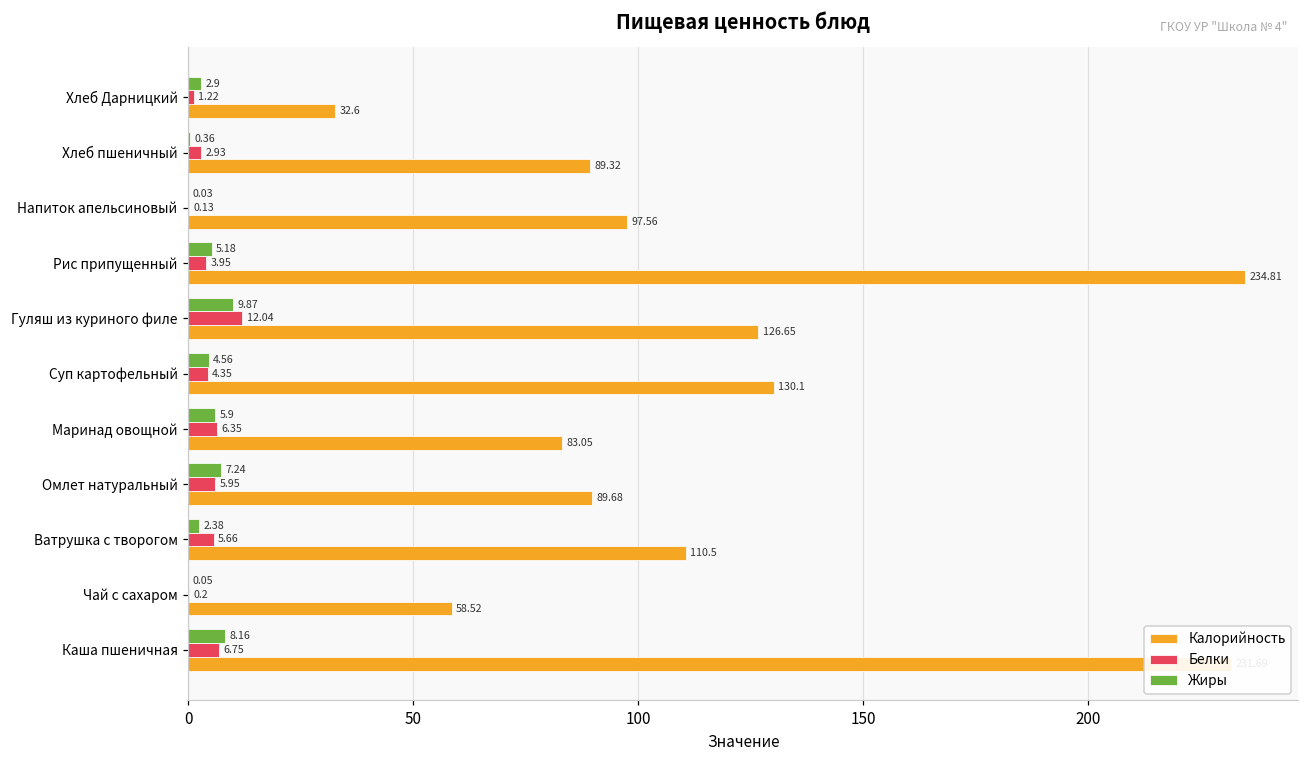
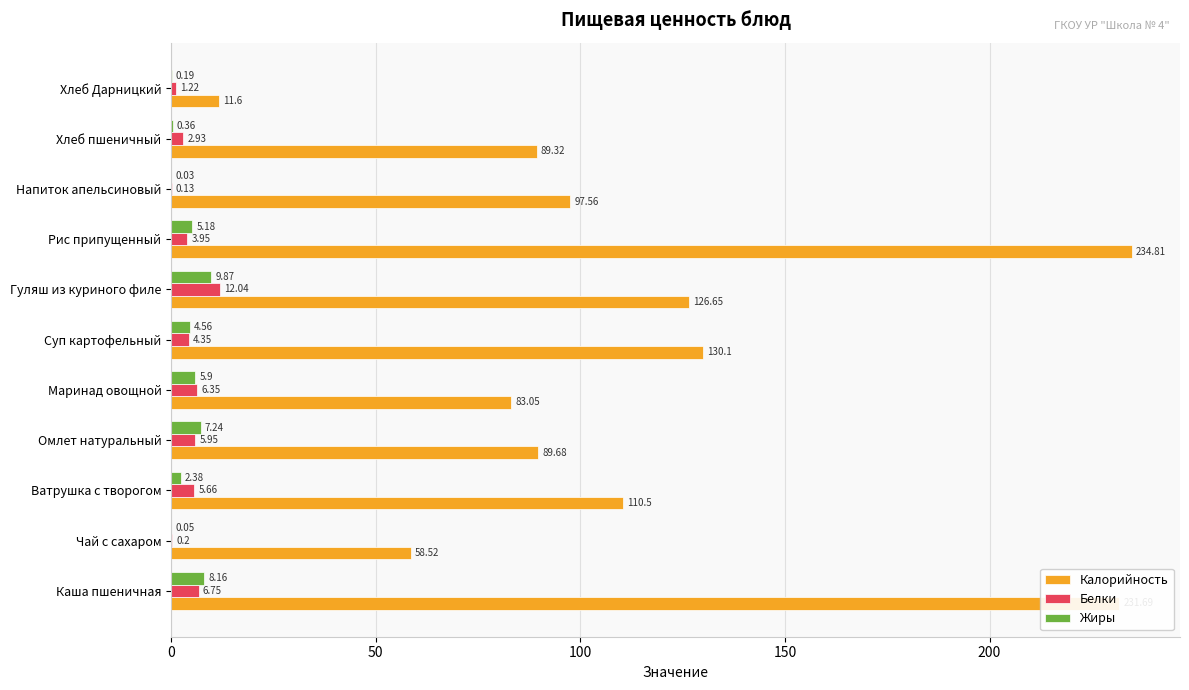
Жиры, Хлеб Дарницкий: 2.9 -> 0.19
Калорийность, Хлеб Дарницкий: 32.6 -> 11.6
